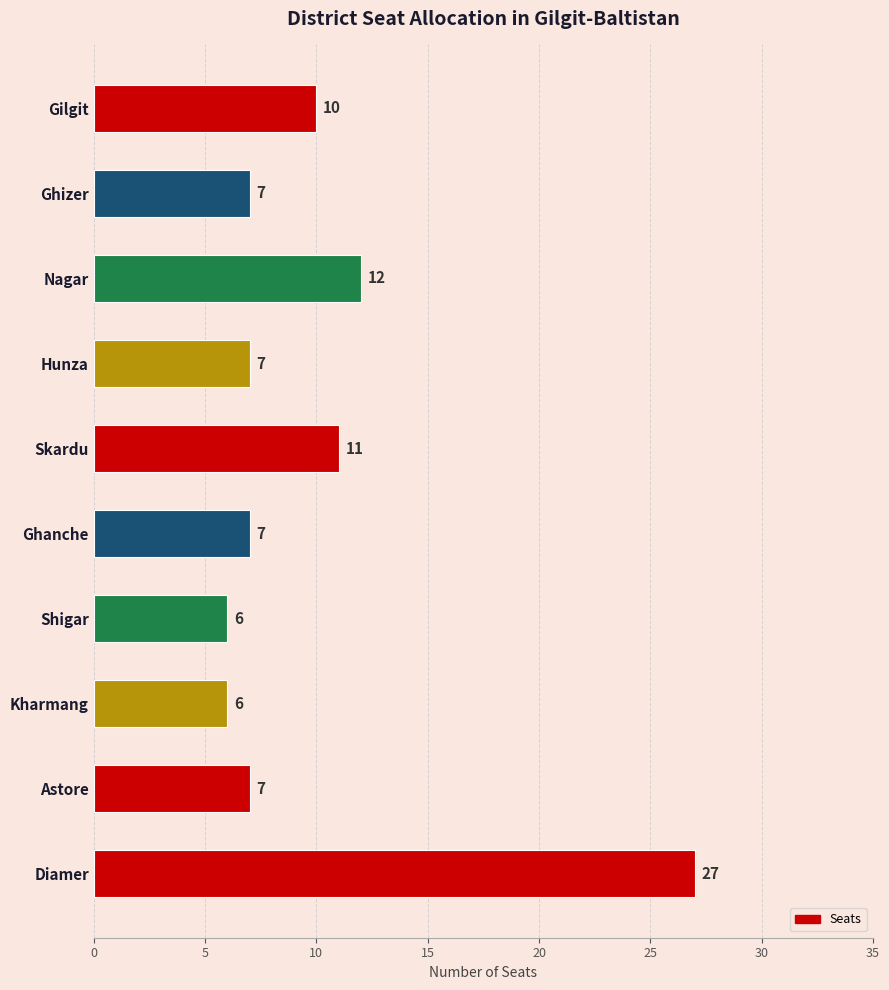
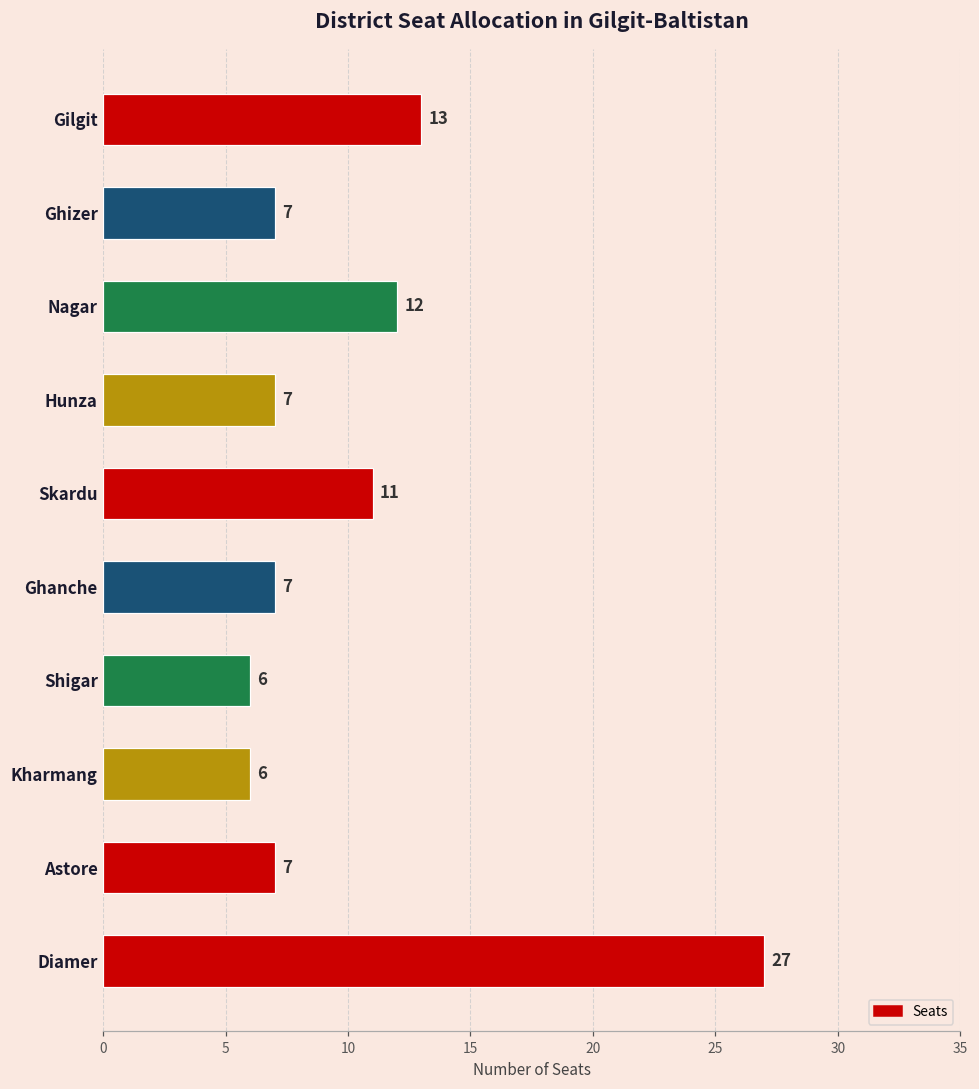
Gilgit: 10 -> 13
